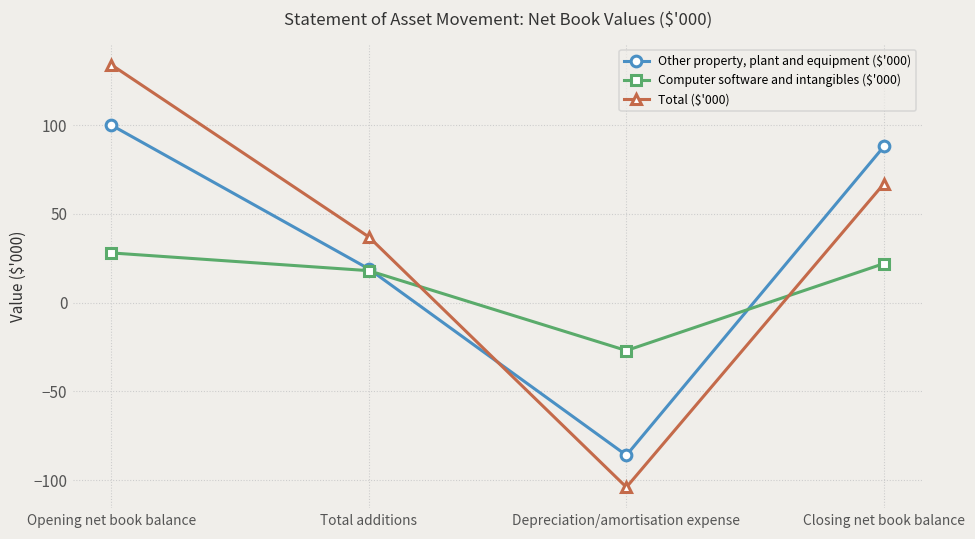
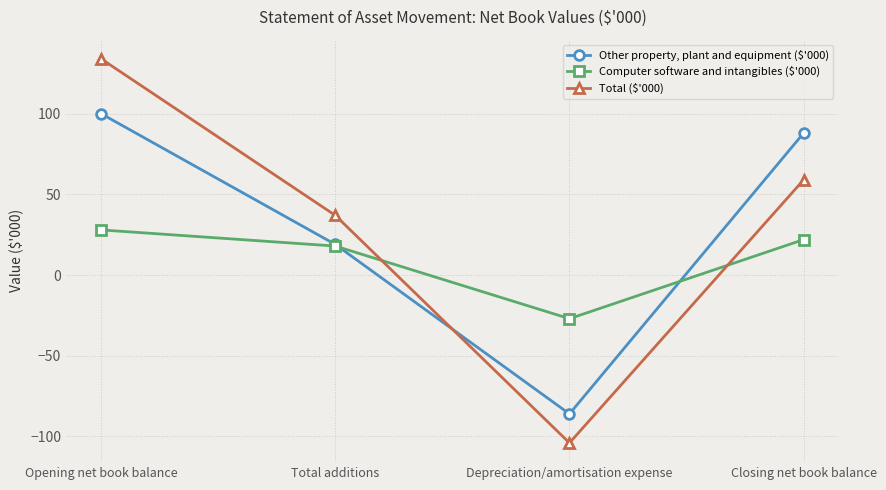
Total ($'000), Closing net book balance: 67 -> 59
